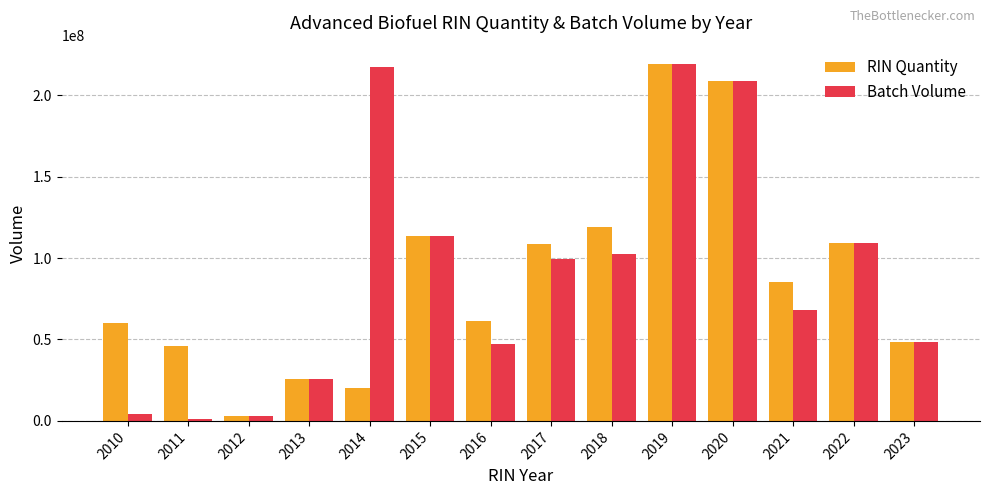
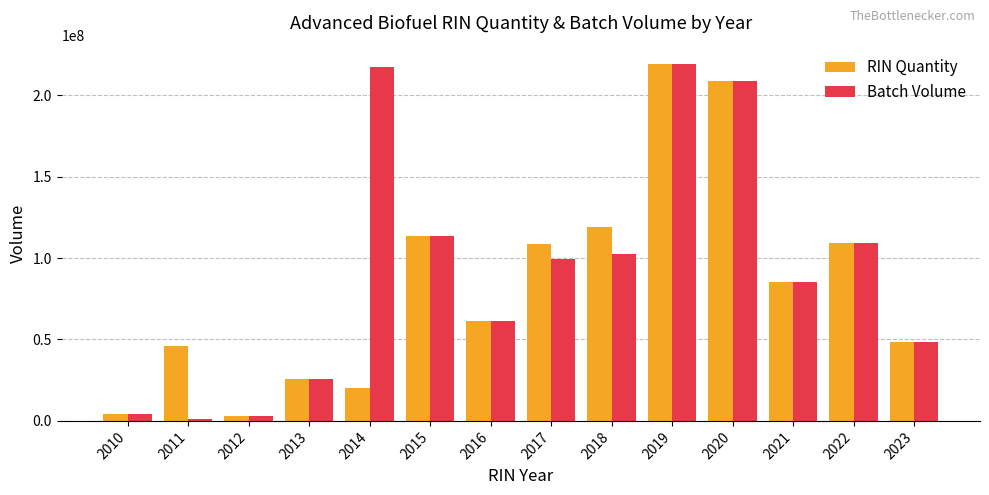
RIN Quantity, 2010: 60000000 -> 4000000
Batch Volume, 2016: 47000000 -> 61000000
Batch Volume, 2021: 68000000 -> 86000000
